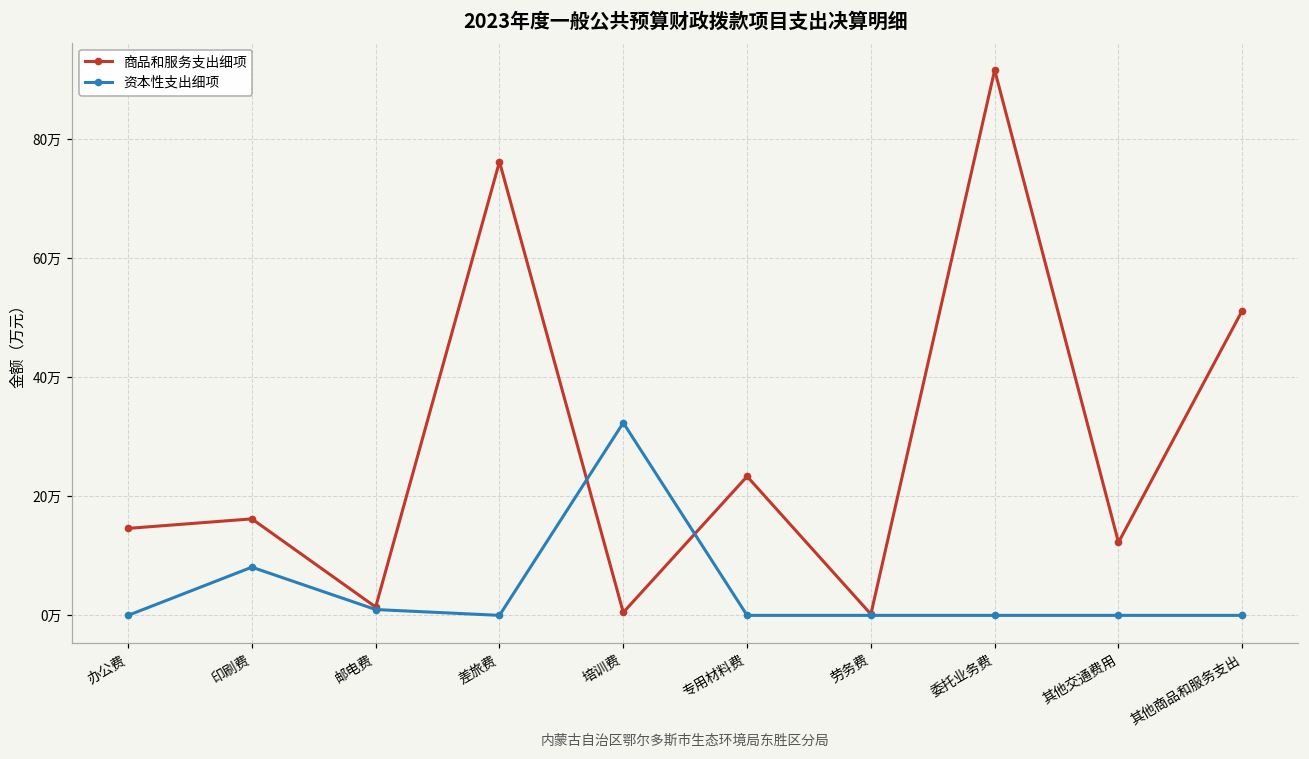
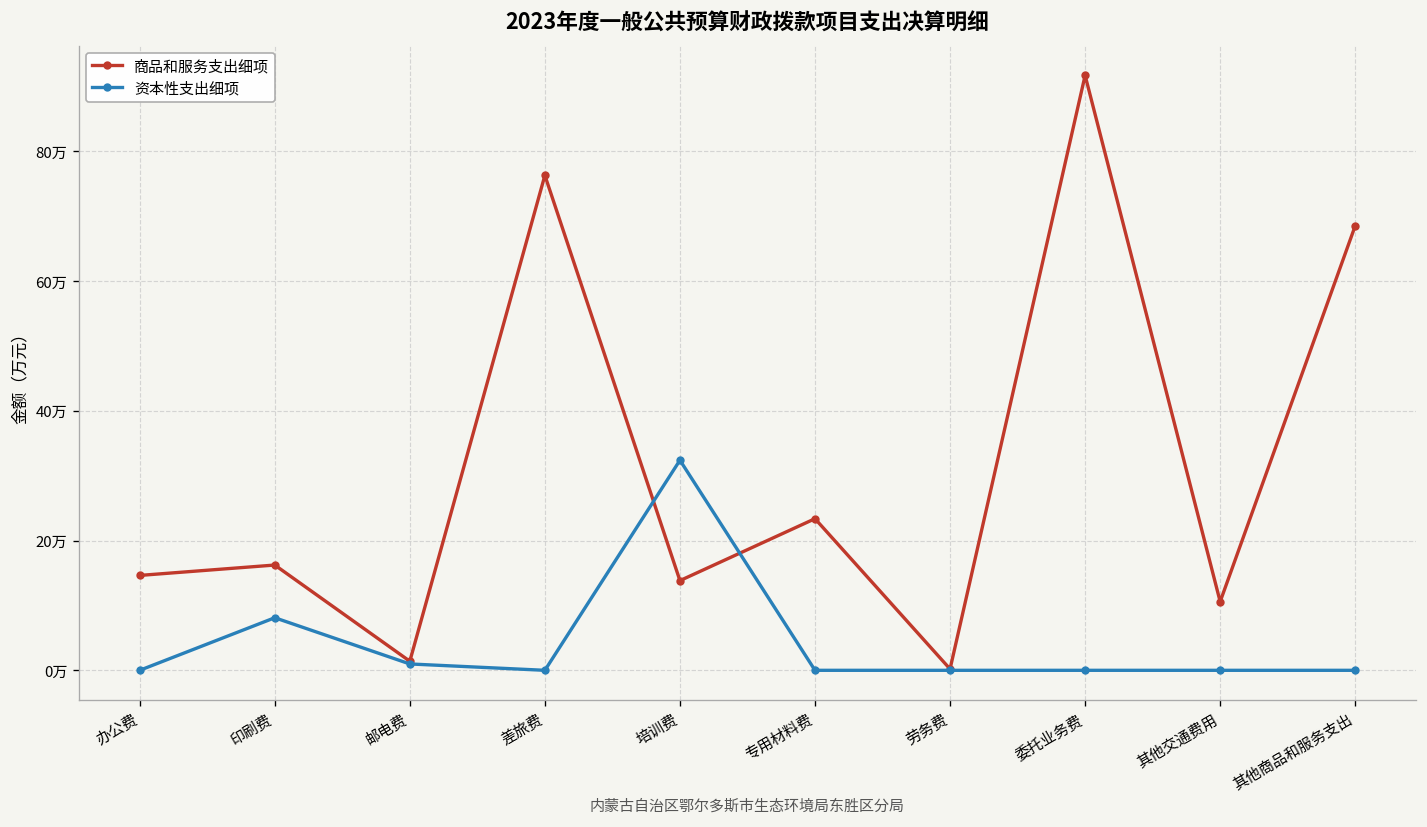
商品和服务支出细项, 培训费: 0万 -> 14万
商品和服务支出细项, 其他交通费用: 12万 -> 11万
商品和服务支出细项, 其他商品和服务支出: 51万 -> 68万
